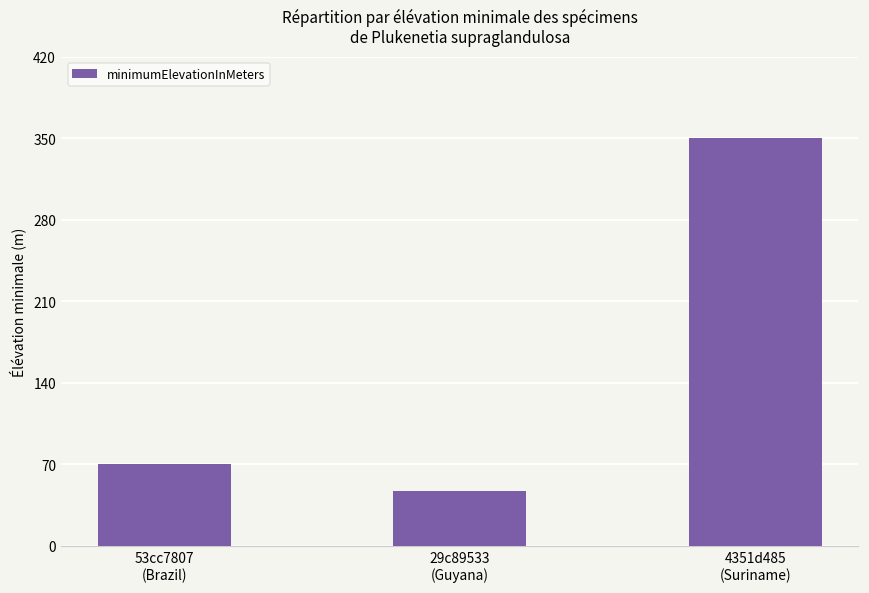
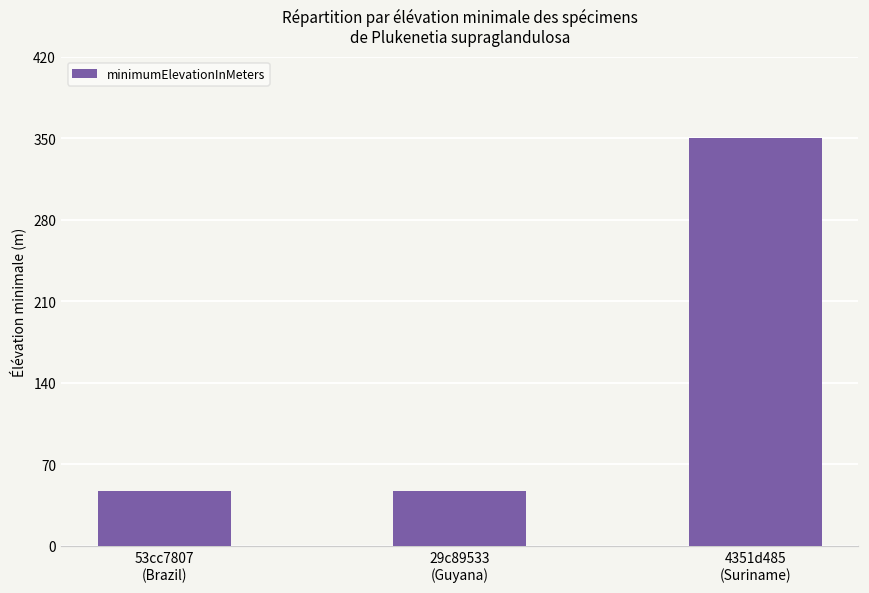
53cc7807 (Brazil): 70 -> 47
